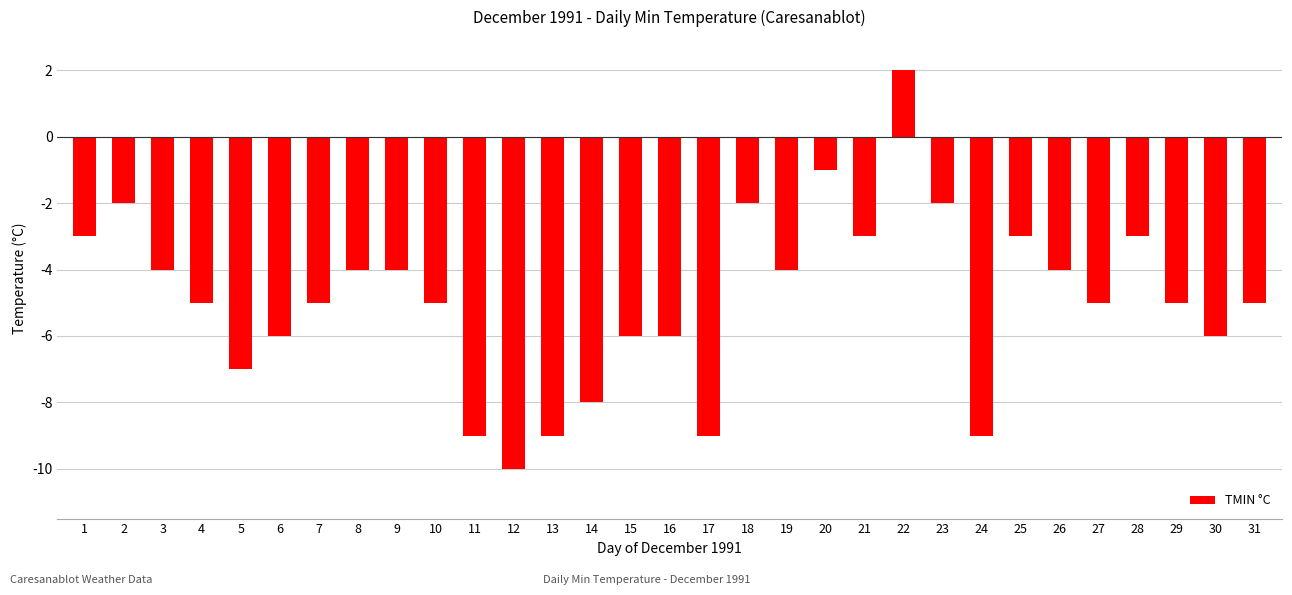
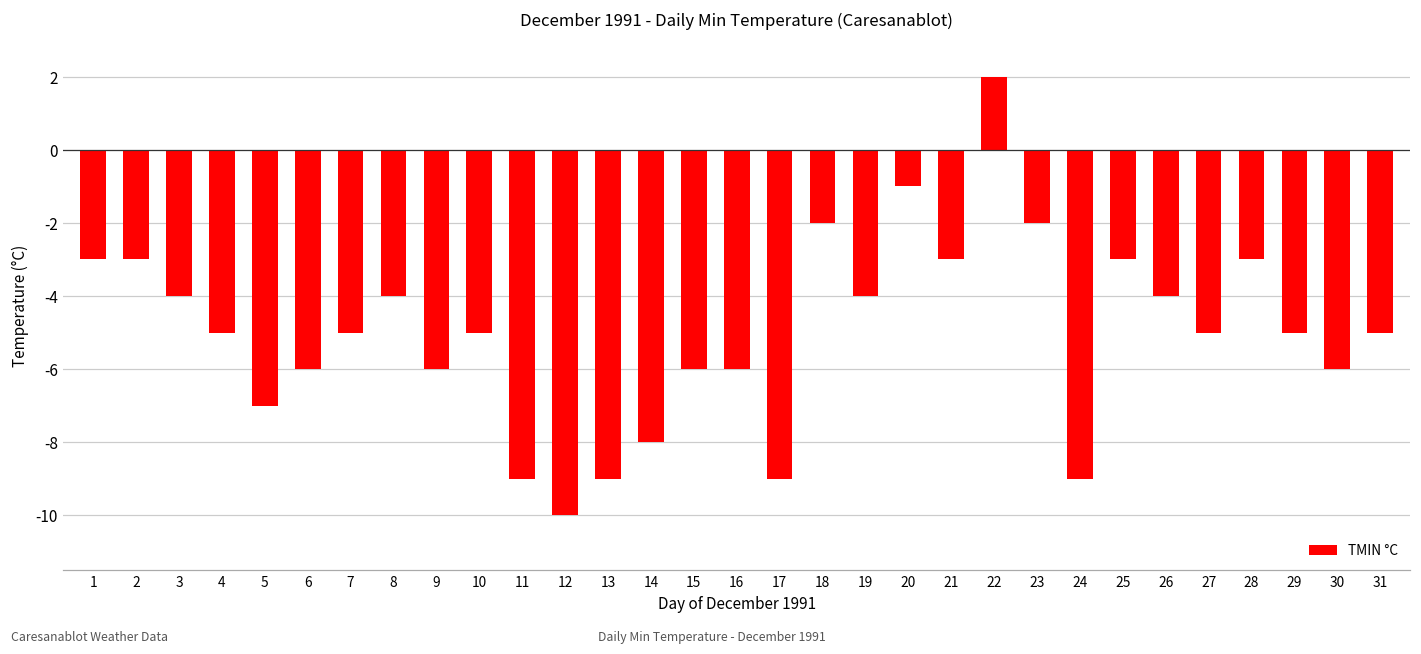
2: -2 -> -3
9: -4 -> -6
